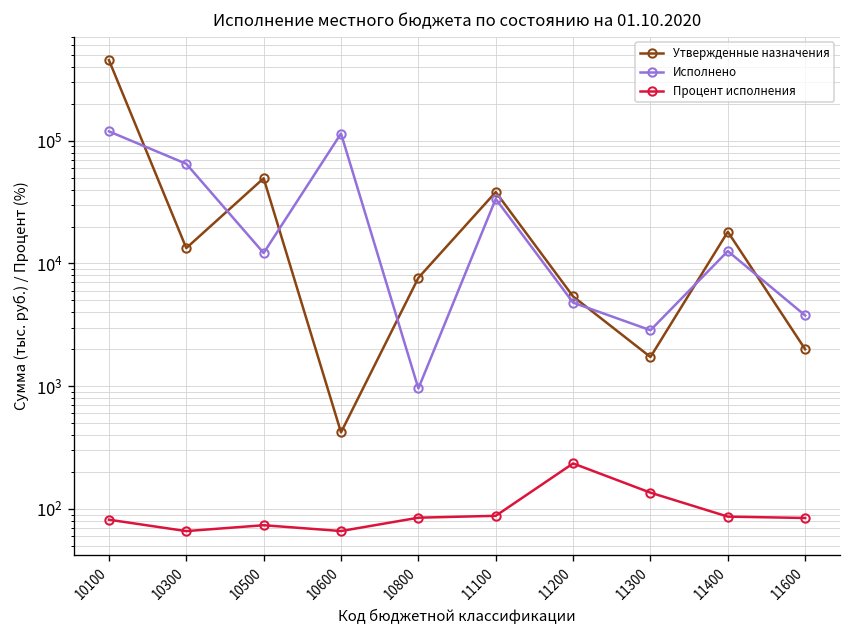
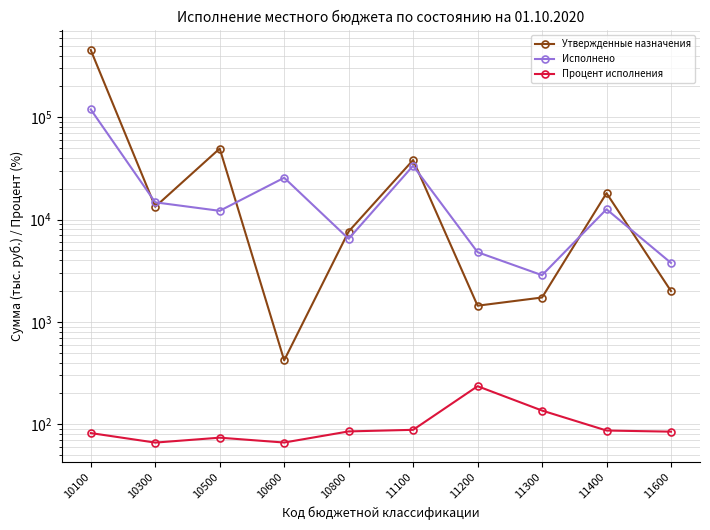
Исполнено, 10300: 60000 -> 15000
Исполнено, 10600: 110000 -> 26000
Исполнено, 10800: 1000 -> 6000
Утвержденные назначения, 11200: 5000 -> 1400
